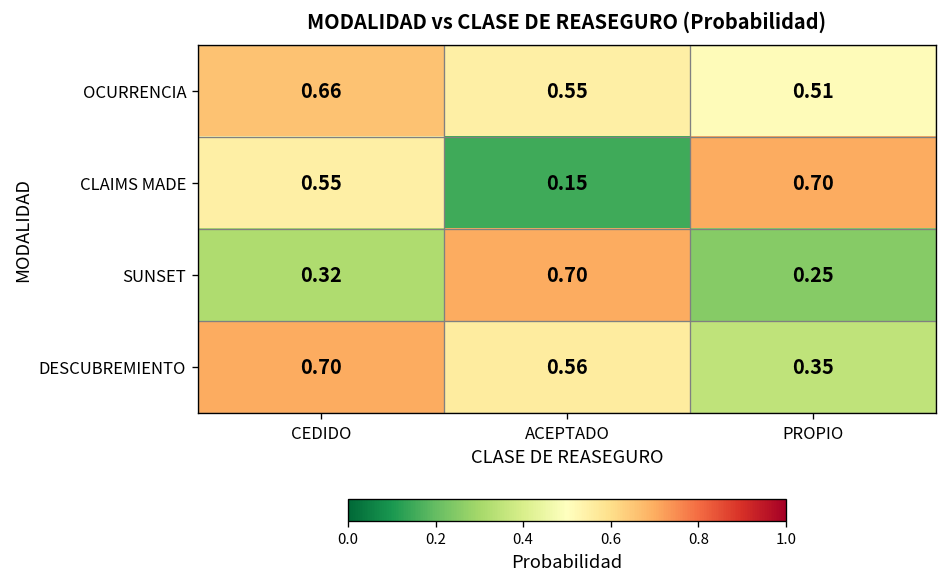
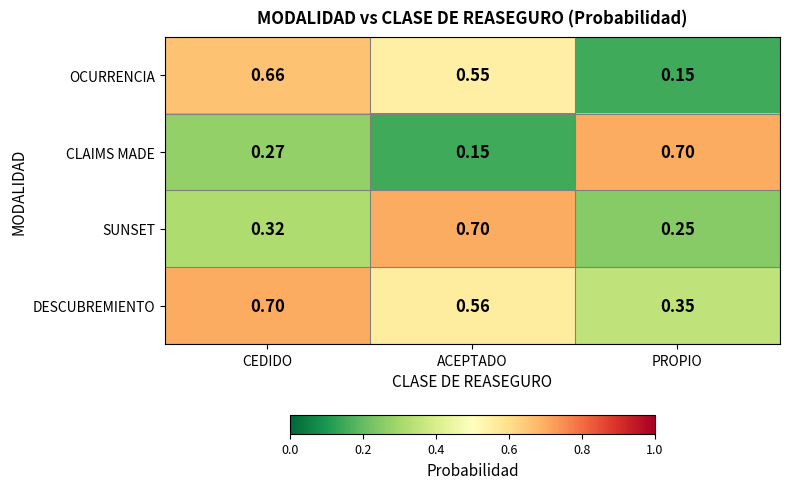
OCURRENCIA, PROPIO: 0.51 -> 0.15
CLAIMS MADE, CEDIDO: 0.55 -> 0.27
